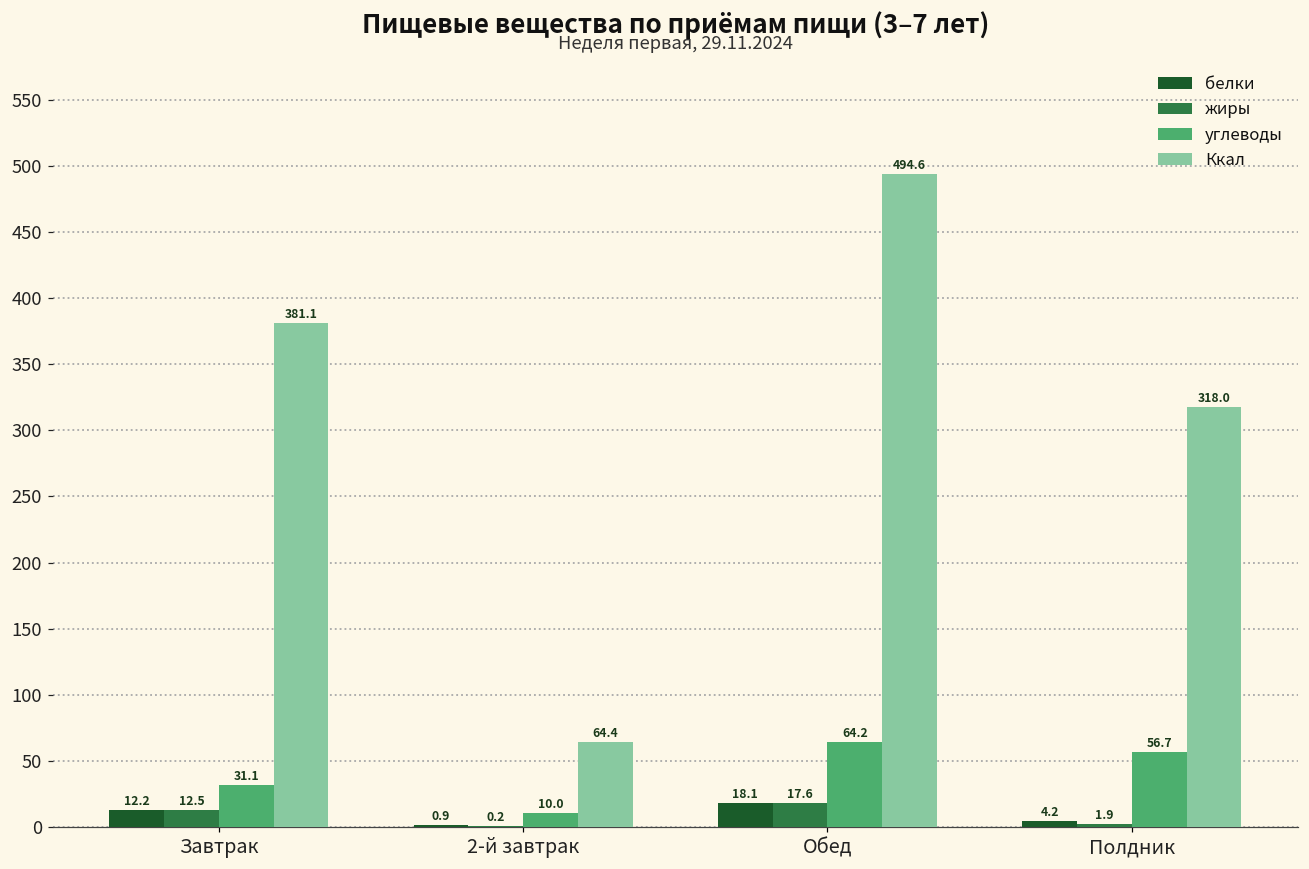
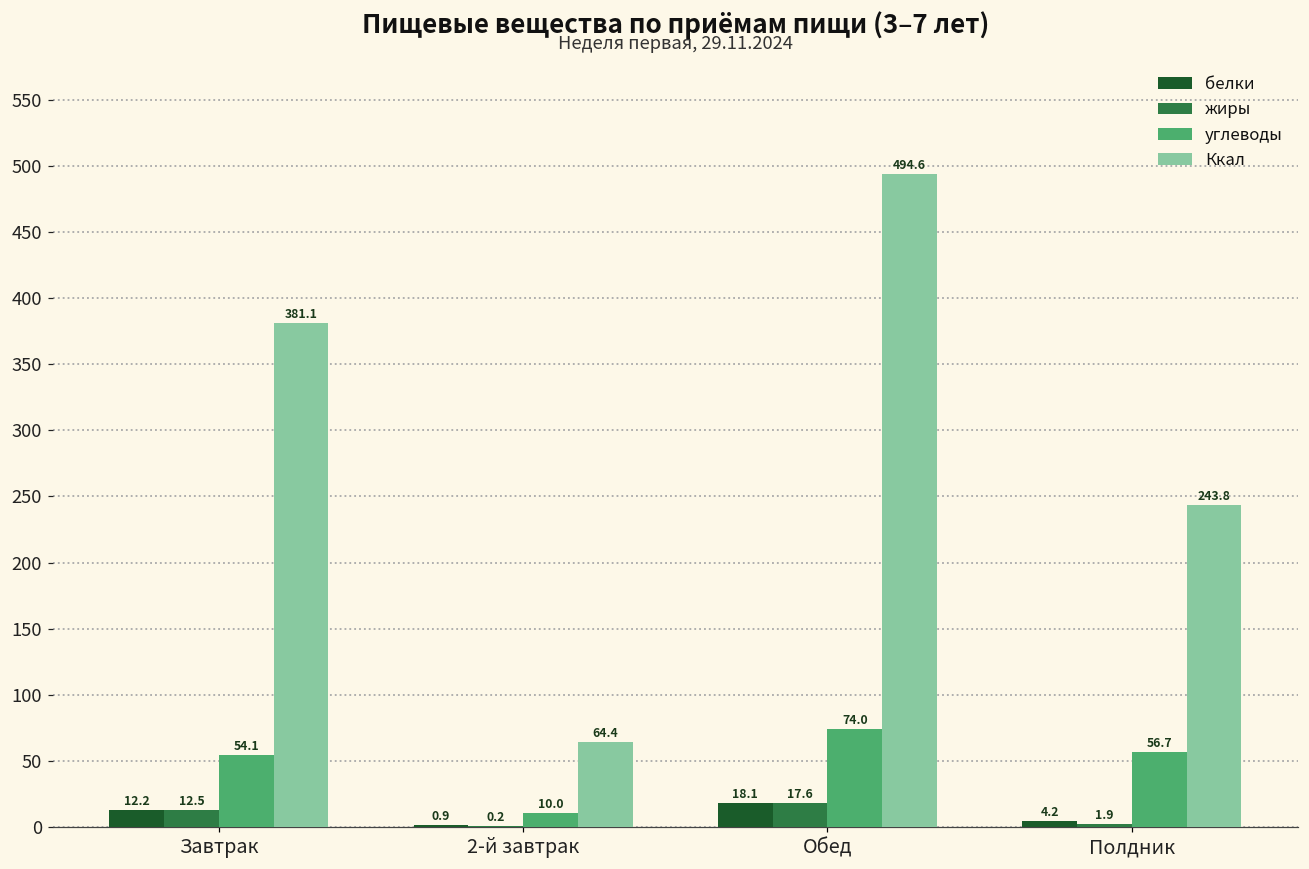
углеводы, Завтрак: 31.1 -> 54.1
углеводы, Обед: 64.2 -> 74.0
Ккал, Полдник: 318.0 -> 243.8
